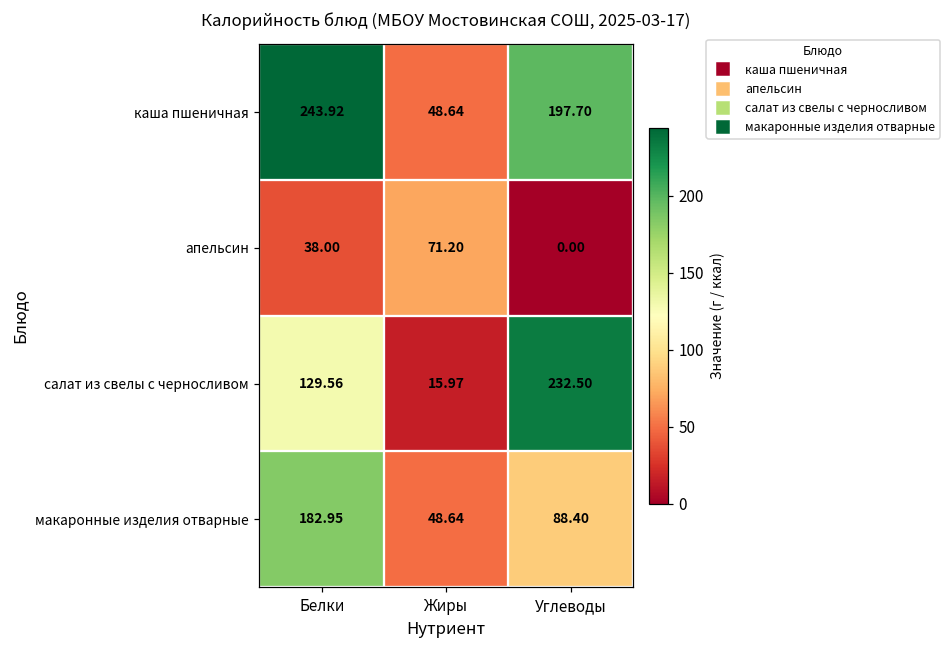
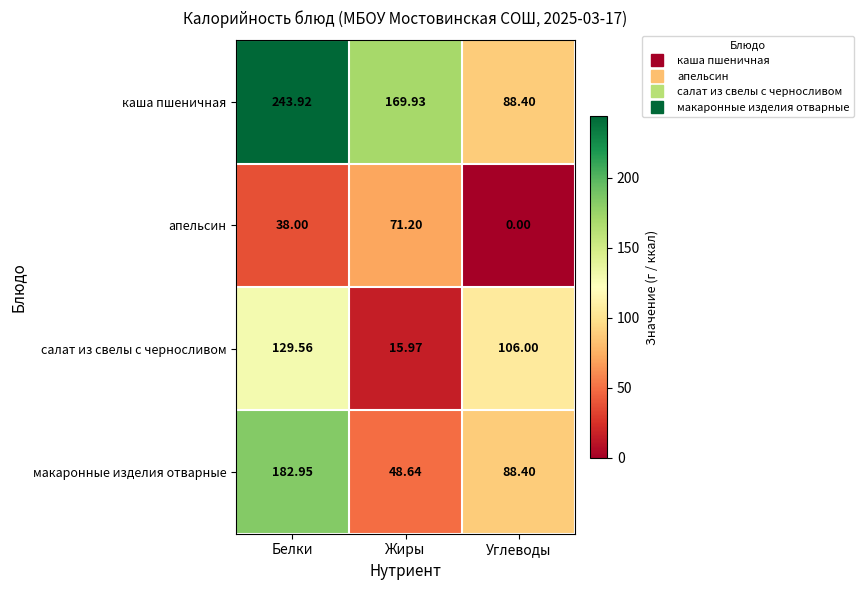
каша пшеничная, Жиры: 48.64 -> 169.93
каша пшеничная, Углеводы: 197.70 -> 88.40
салат из свелы с черносливом, Углеводы: 232.50 -> 106.00
